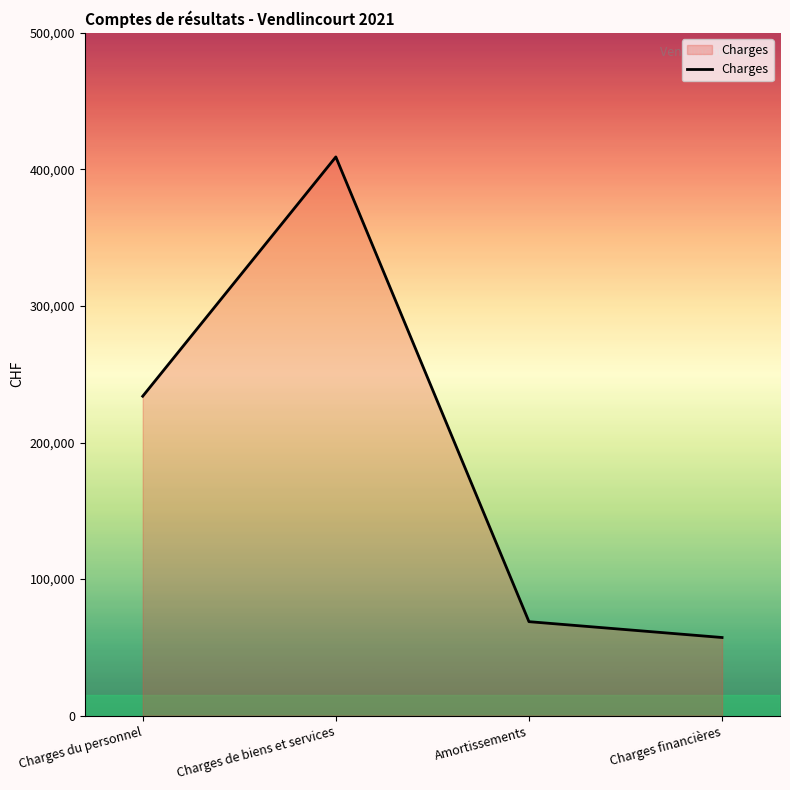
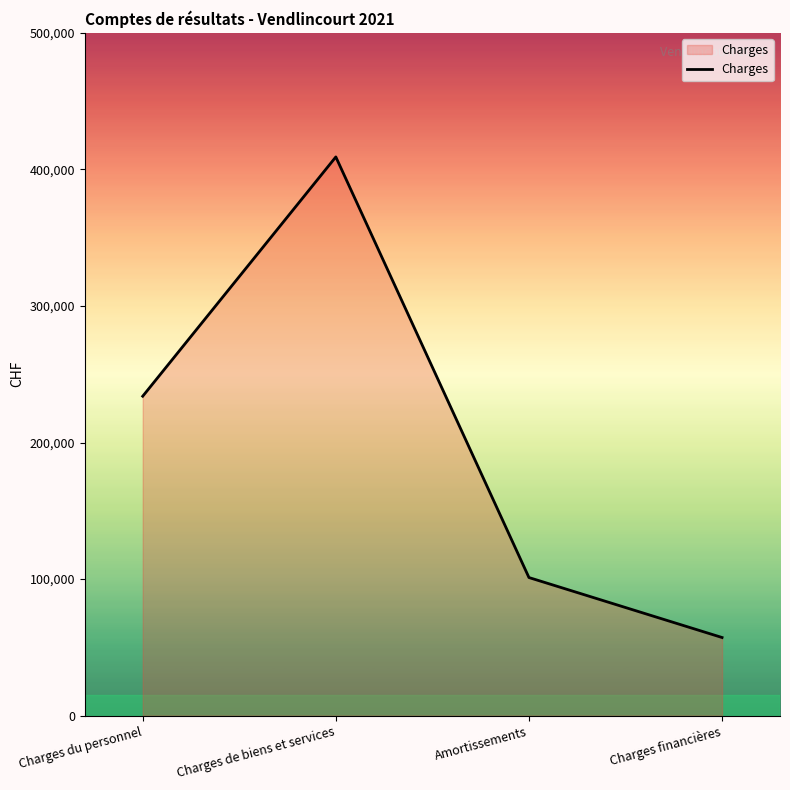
Amortissements: 69,000 -> 101,000
